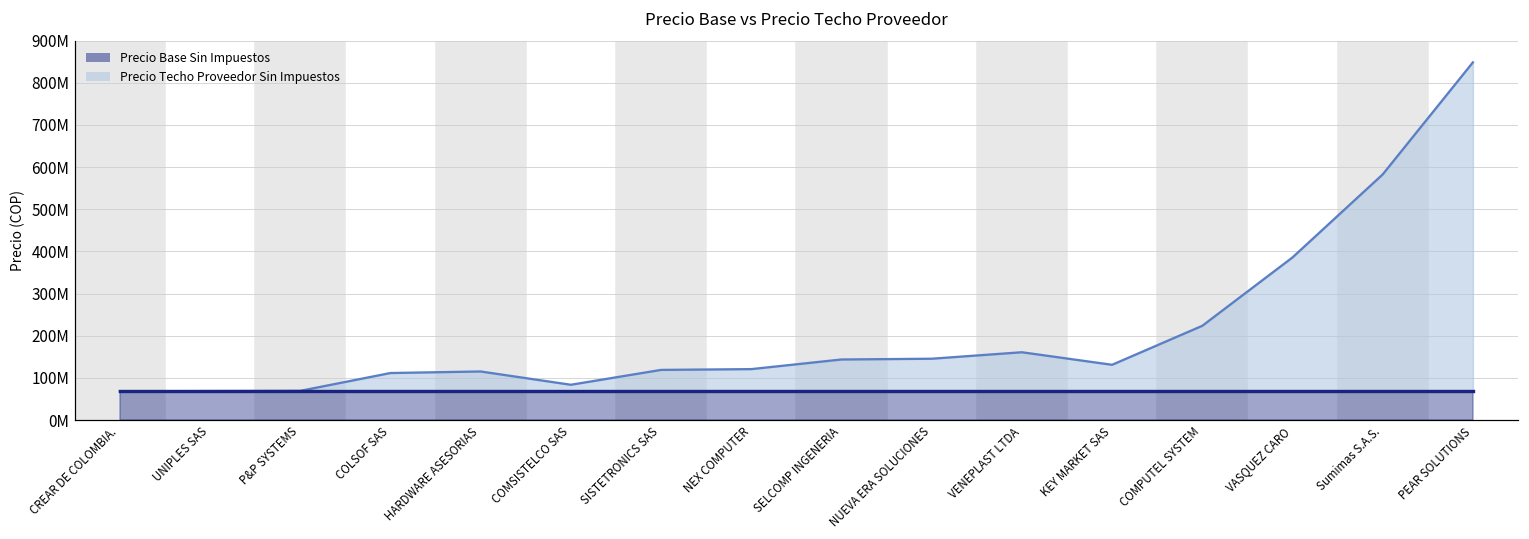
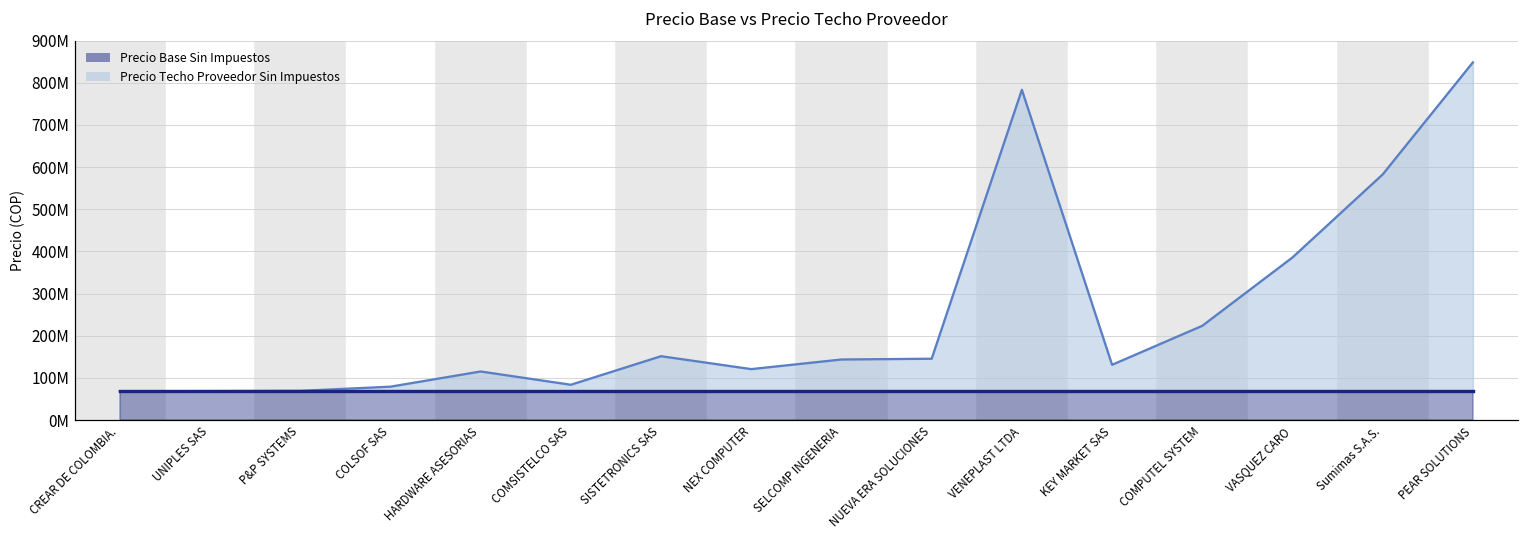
Precio Techo Proveedor Sin Impuestos, COLSOF SAS: 110000000 -> 80000000
Precio Techo Proveedor Sin Impuestos, SISTETRONICS SAS: 120000000 -> 150000000
Precio Techo Proveedor Sin Impuestos, VENEPLAST LTDA: 160000000 -> 780000000
